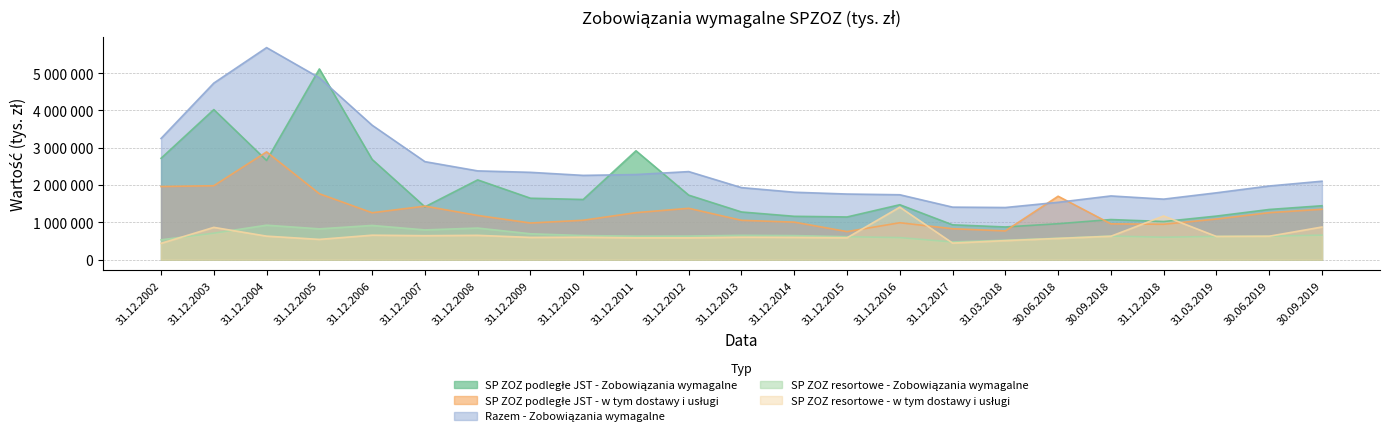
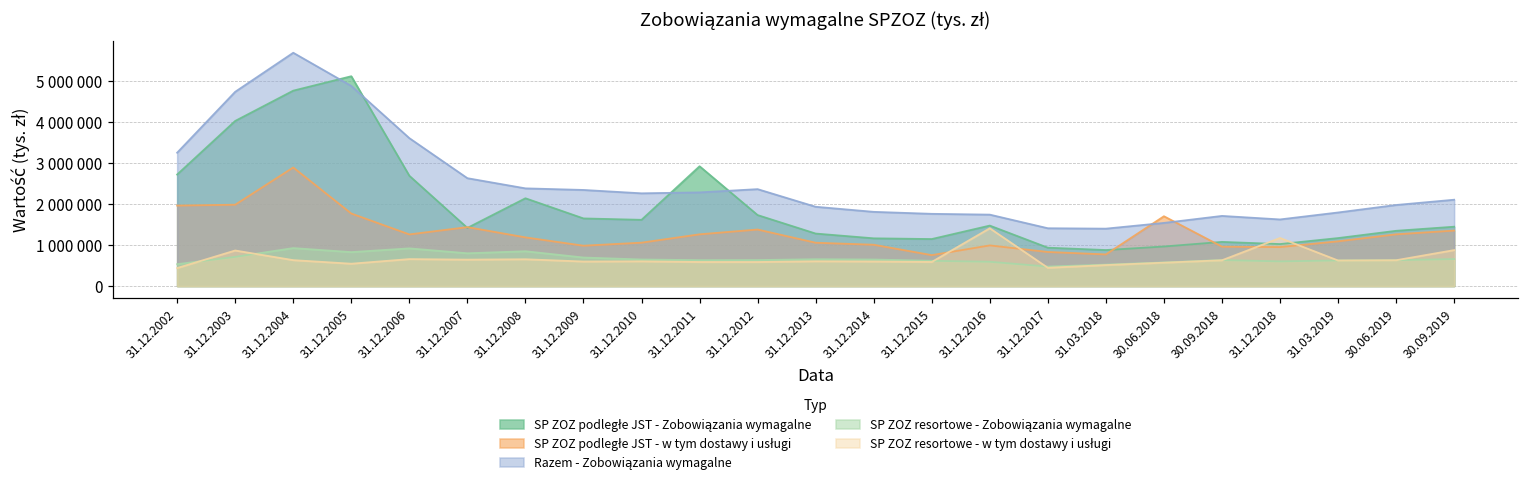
SP ZOZ podległe JST - Zobowiązania wymagalne, 31.12.2004: 2700000 -> 4800000
